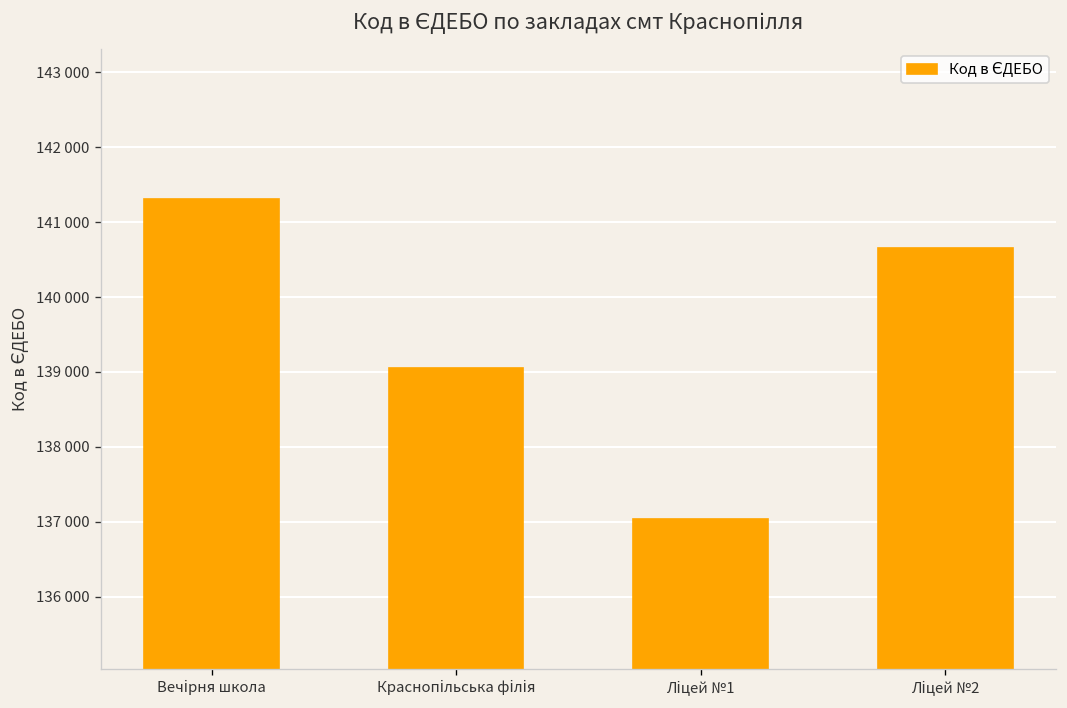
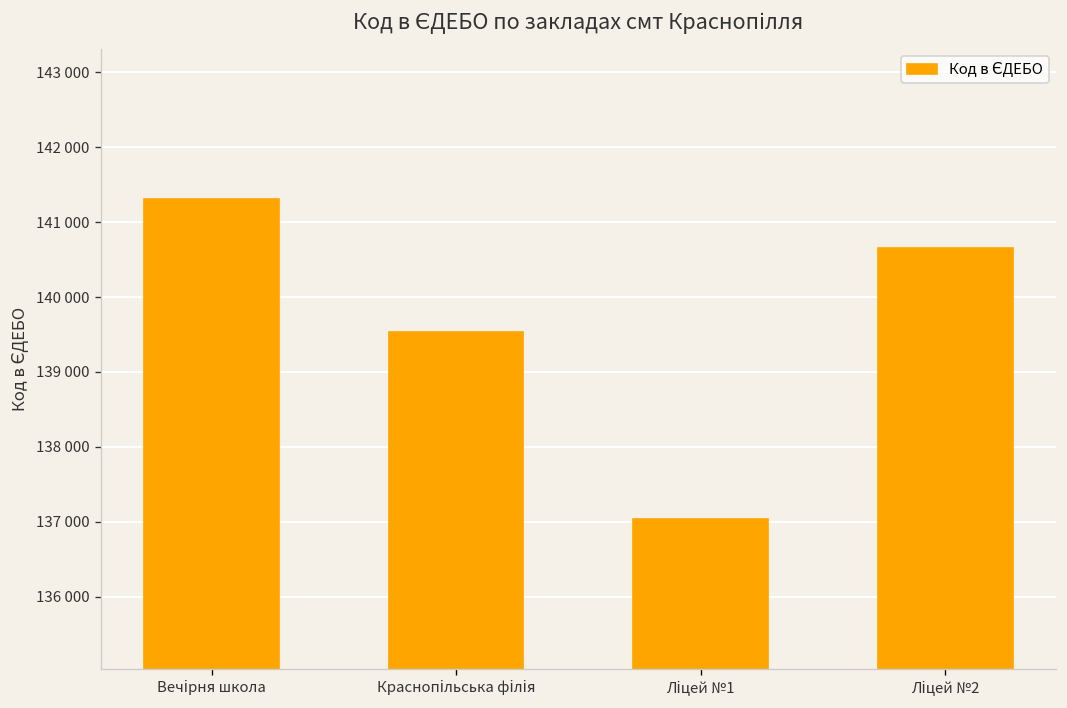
Краснопільська філія: 139100 -> 139500
